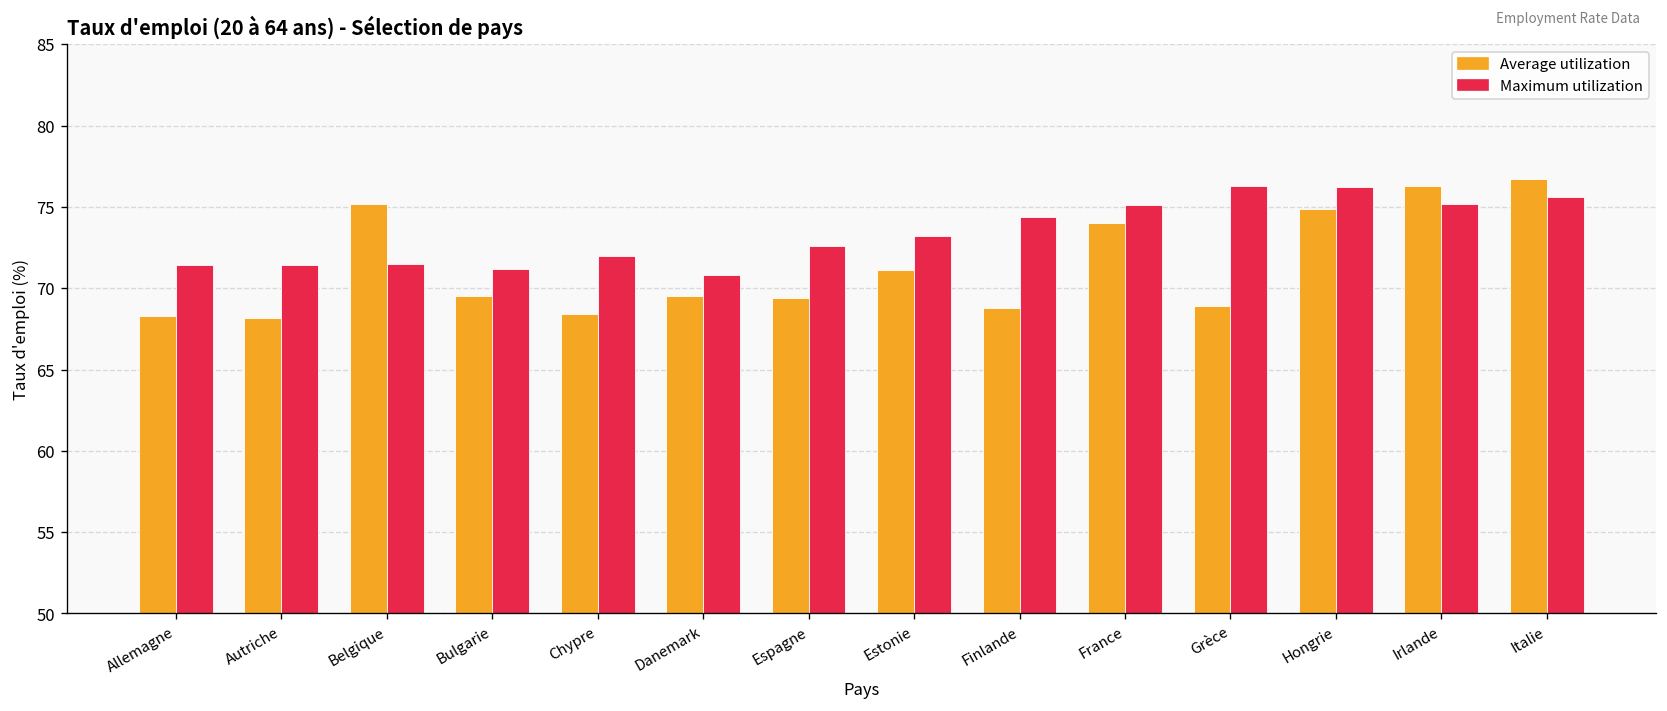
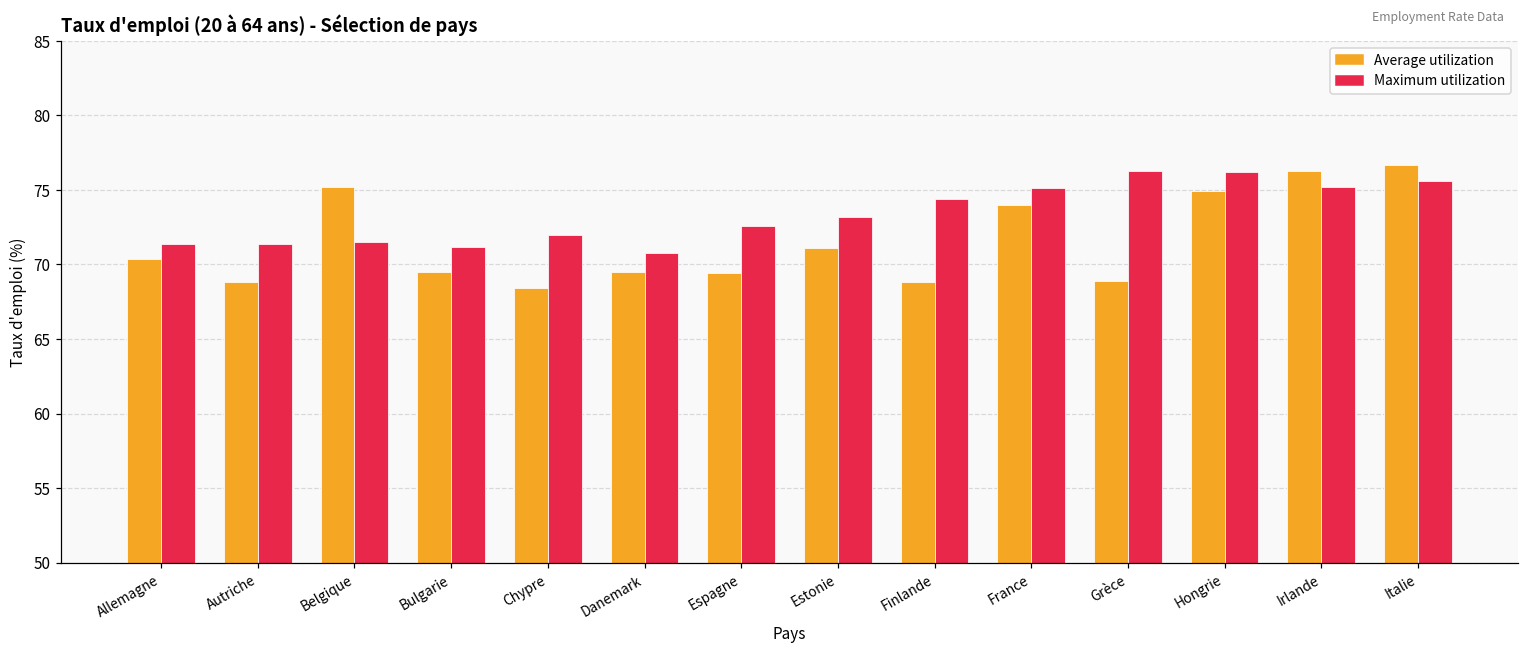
Average utilization, Allemagne: 68.3 -> 70.4
Average utilization, Autriche: 68.2 -> 68.8
